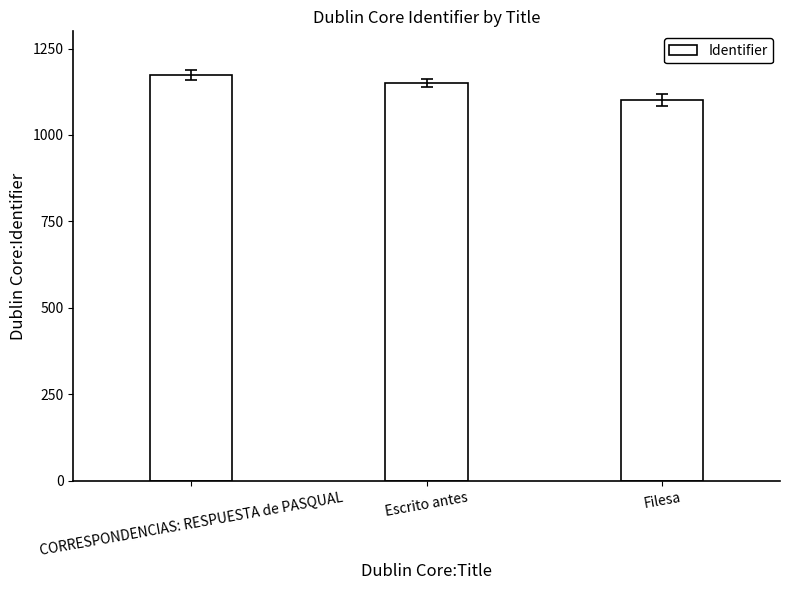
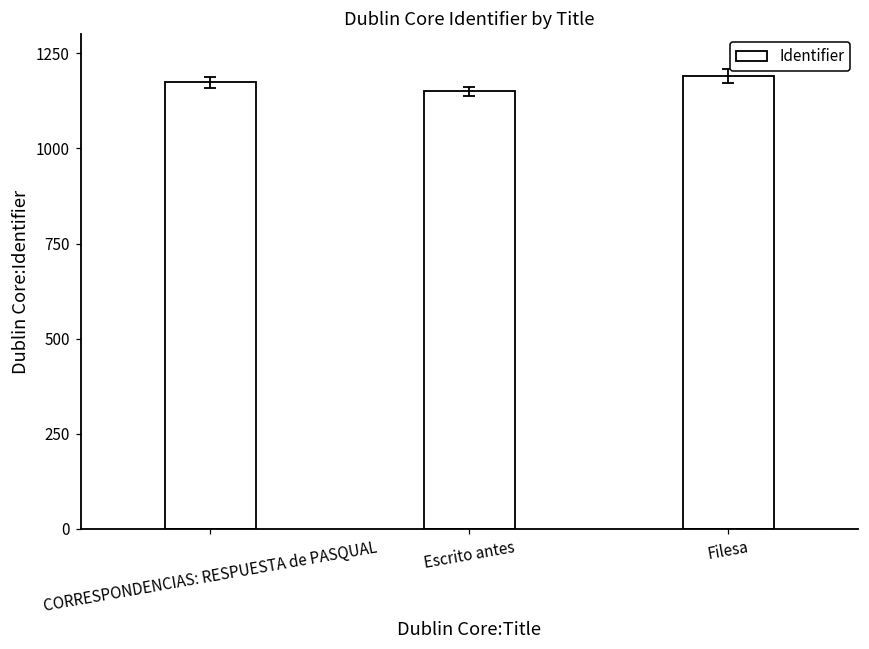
Identifier, Filesa: 1100 -> 1190
